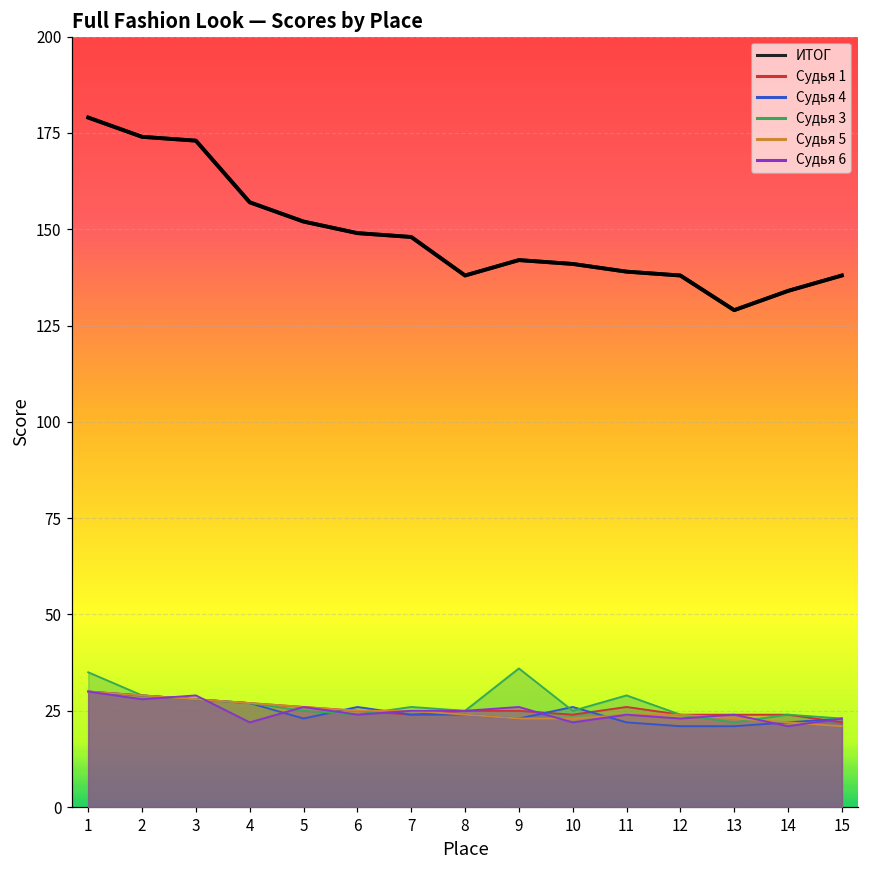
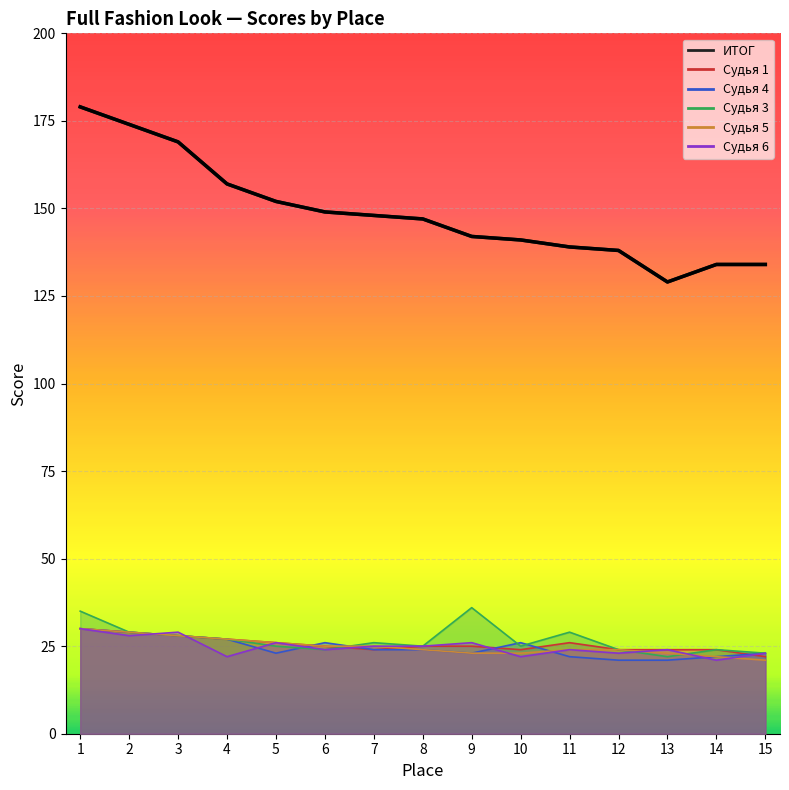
ИТОГ, 3: 173 -> 169
ИТОГ, 8: 138 -> 147
ИТОГ, 15: 138 -> 134
